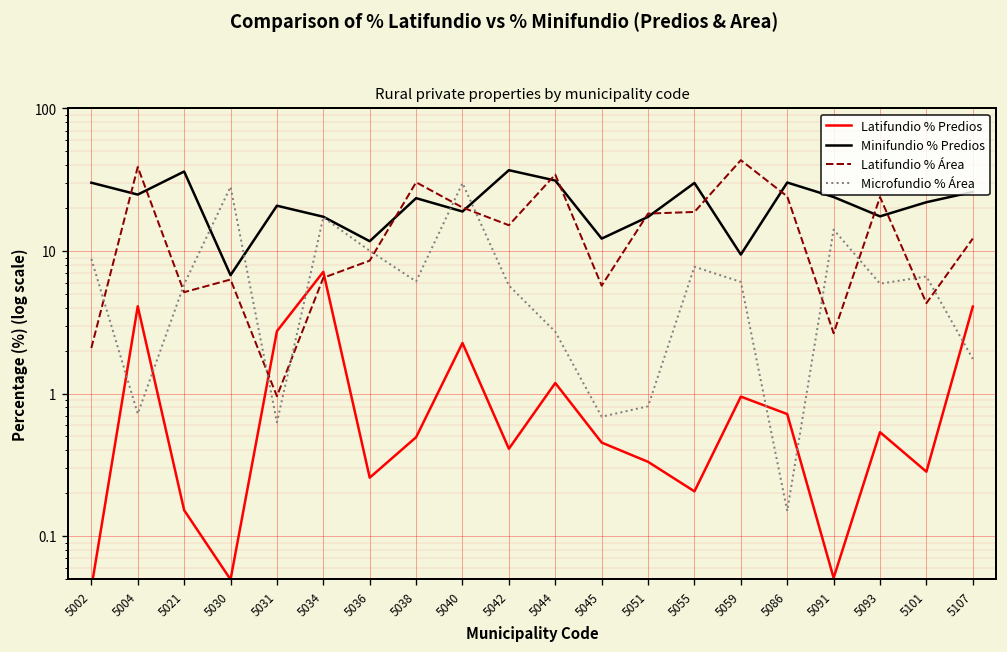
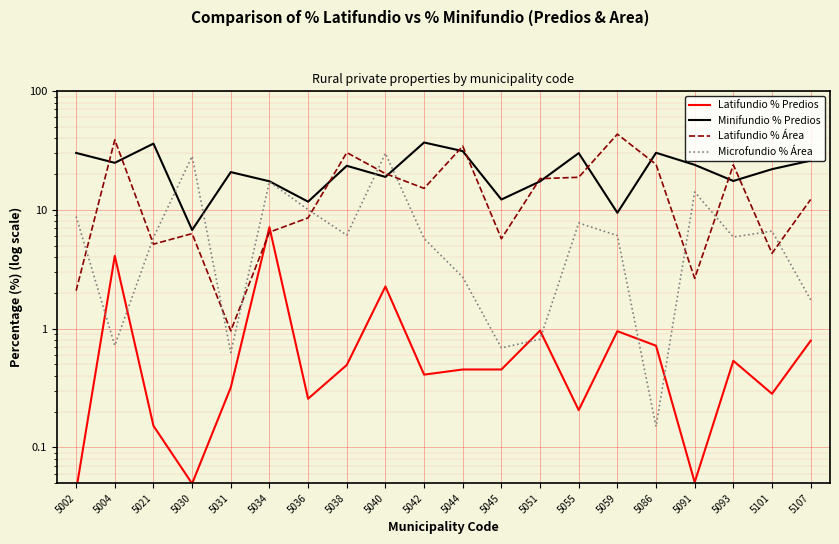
Latifundio % Predios, 5031: 2.7 -> 0.32
Latifundio % Predios, 5044: 1.2 -> 0.45
Latifundio % Predios, 5051: 0.33 -> 1.0
Latifundio % Predios, 5107: 4.1 -> 0.8
